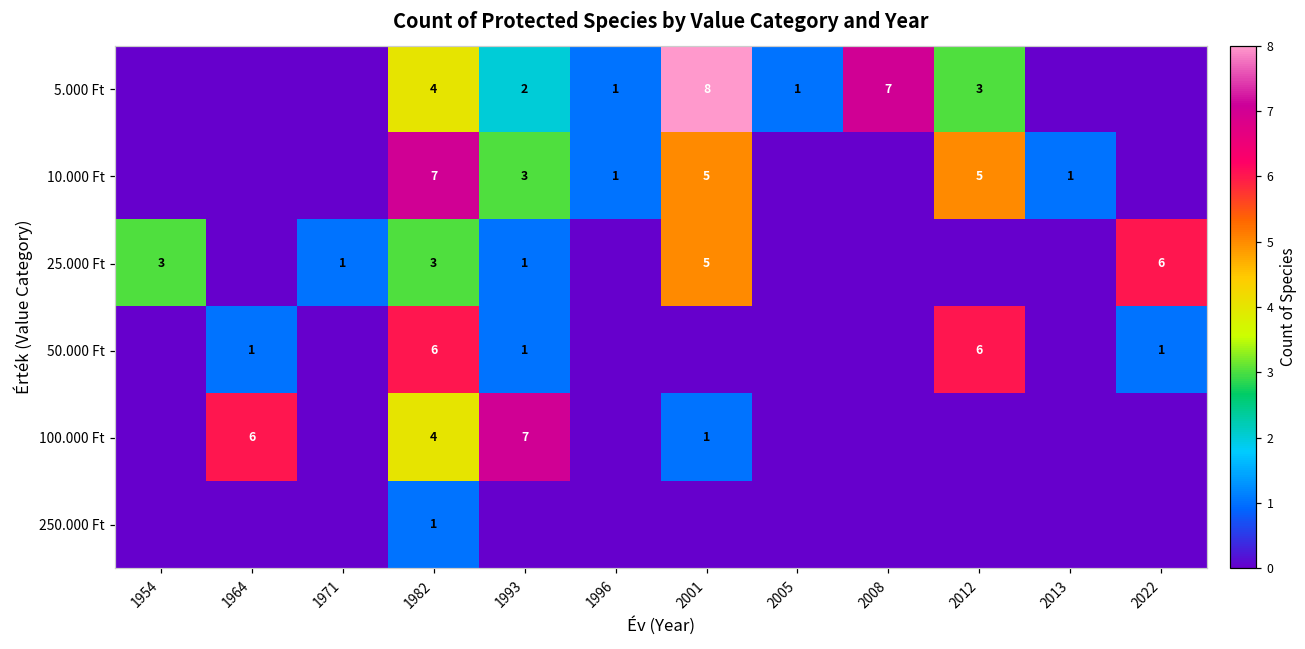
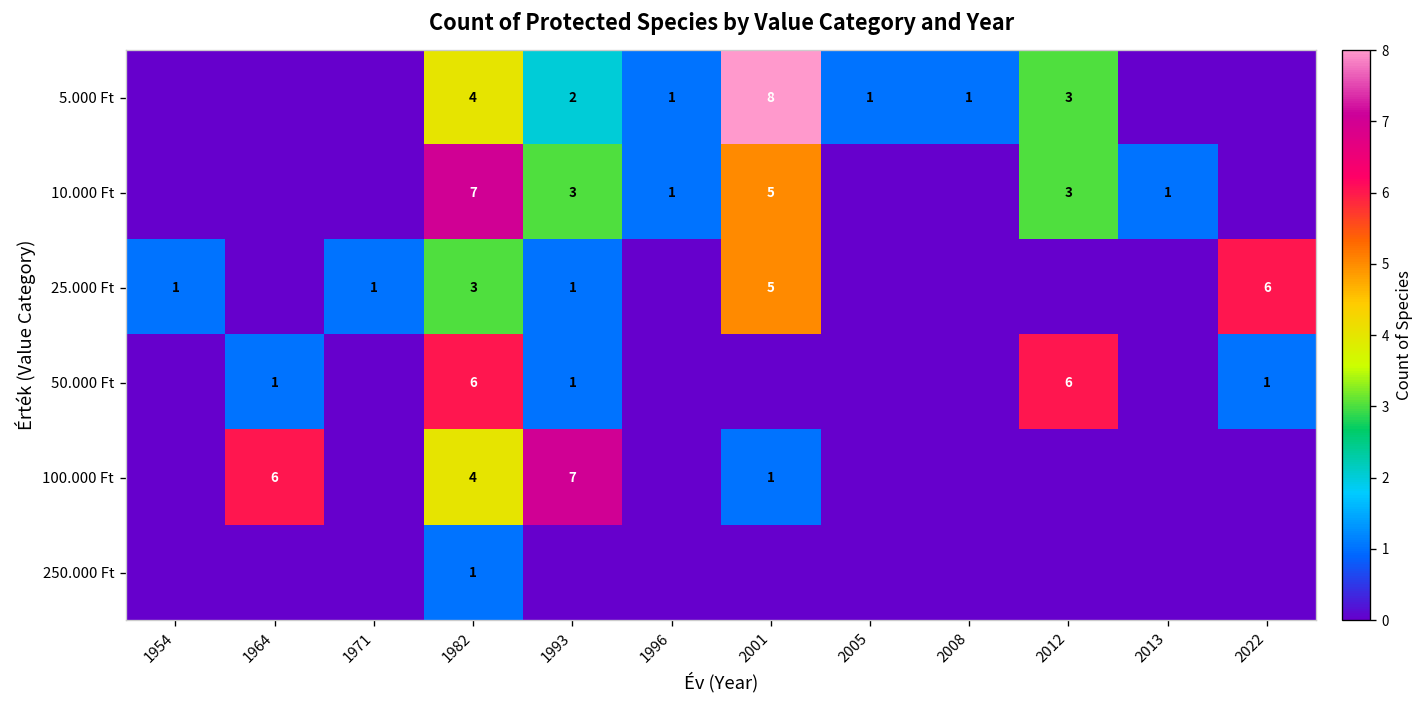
5.000 Ft, 2008: 7 -> 1
10.000 Ft, 2012: 5 -> 3
25.000 Ft, 1954: 3 -> 1
